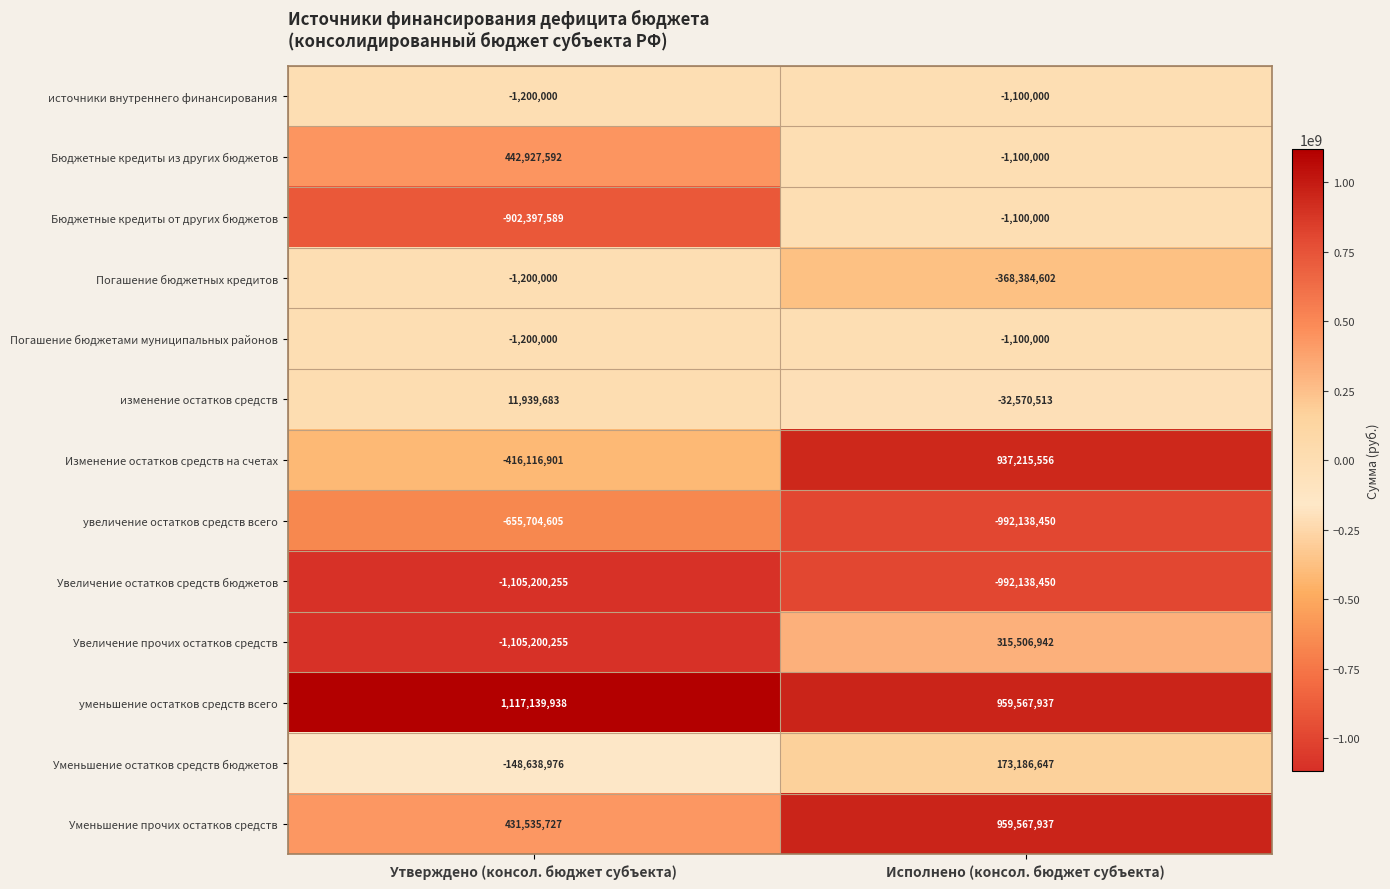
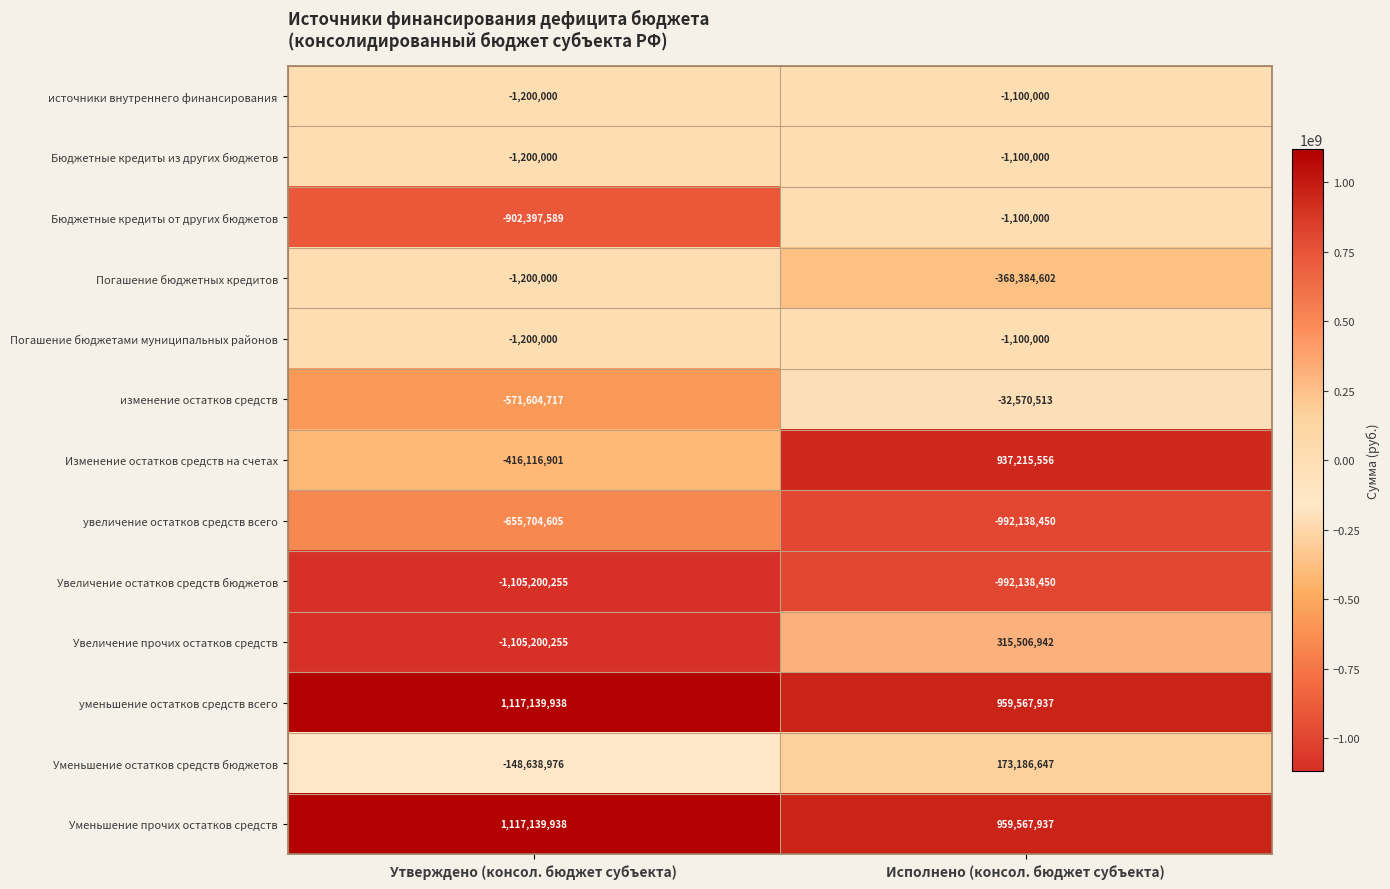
Бюджетные кредиты из других бюджетов, Утверждено (консол. бюджет субъекта): 442,927,592 -> -1,200,000
изменение остатков средств, Утверждено (консол. бюджет субъекта): 11,939,683 -> -571,604,717
Уменьшение прочих остатков средств, Утверждено (консол. бюджет субъекта): 431,535,727 -> 1,117,139,938
